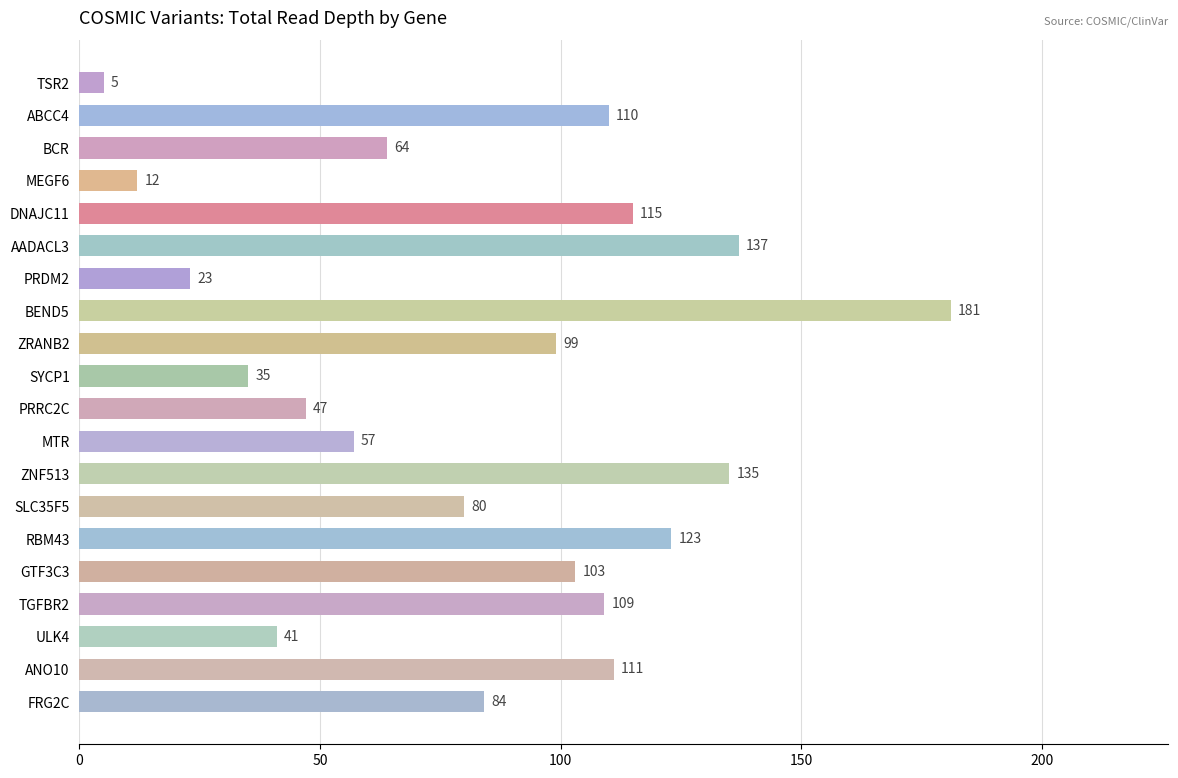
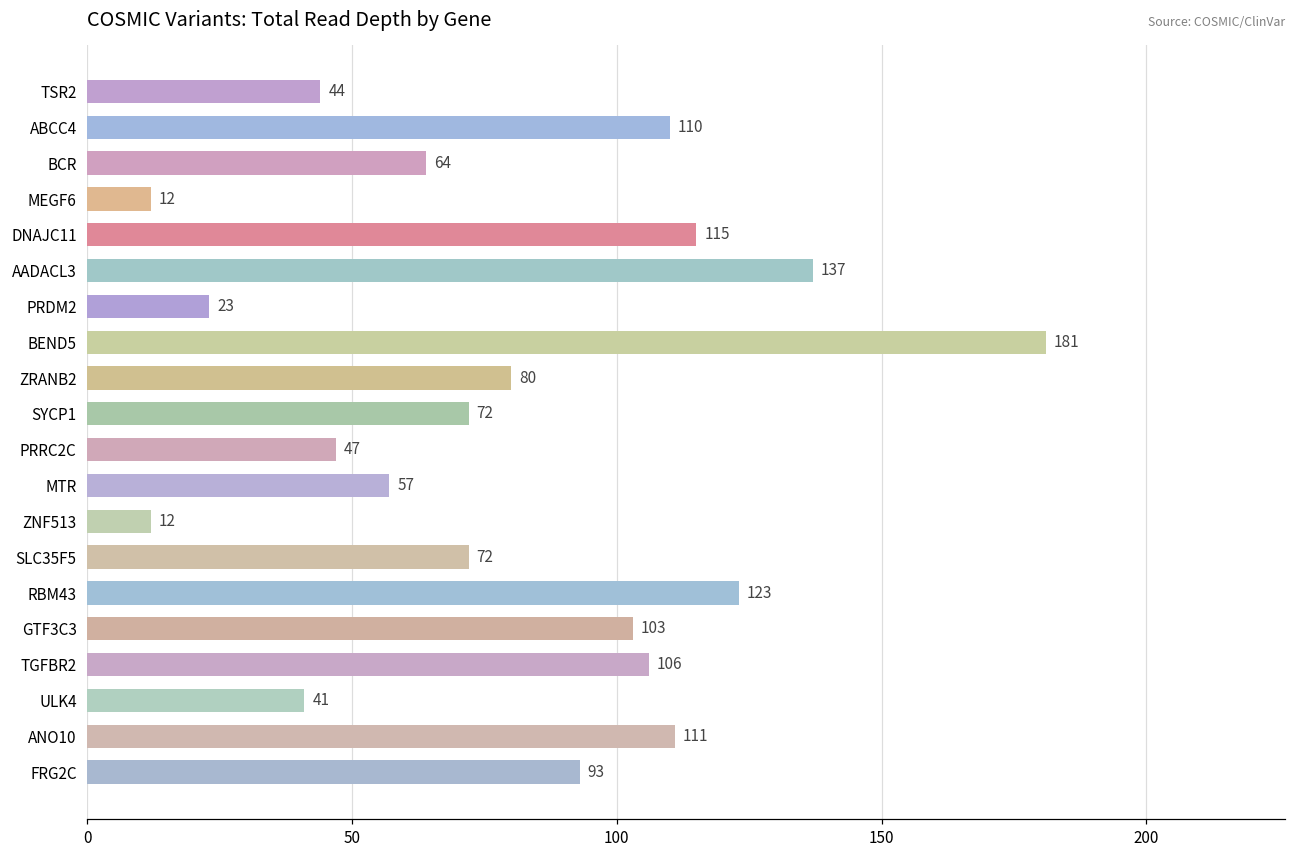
TSR2: 5 -> 44
ZRANB2: 99 -> 80
SYCP1: 35 -> 72
ZNF513: 135 -> 12
SLC35F5: 80 -> 72
TGFBR2: 109 -> 106
FRG2C: 84 -> 93
